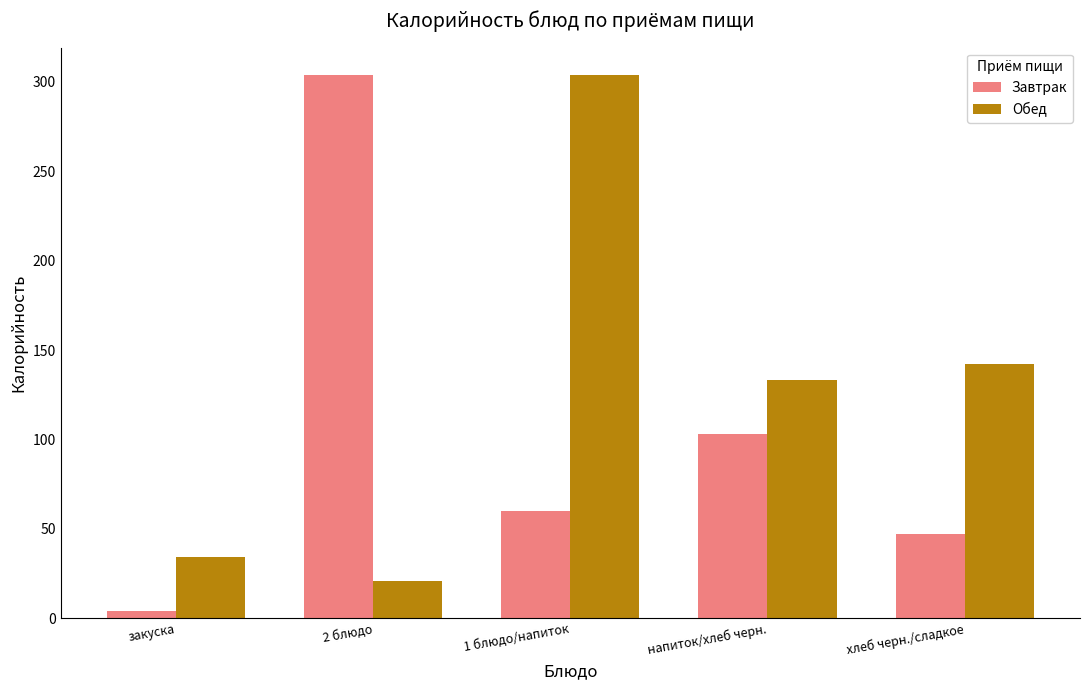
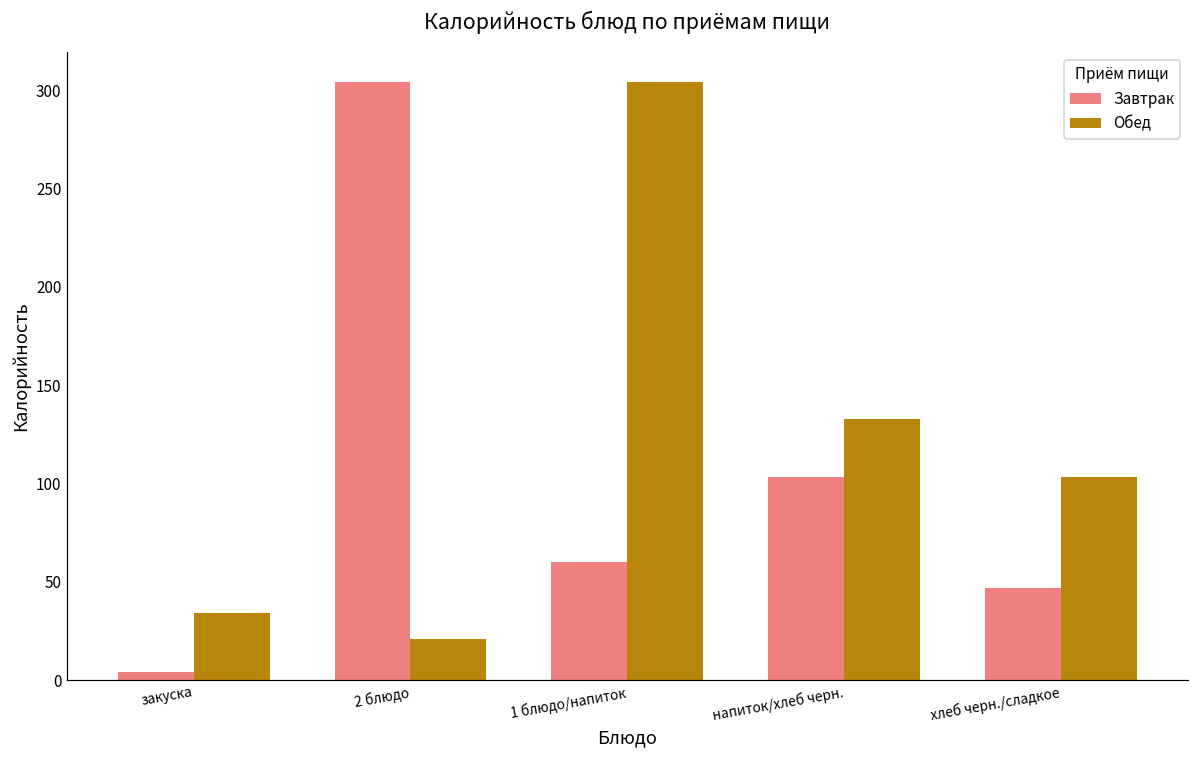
Обед, хлеб черн./сладкое: 142 -> 103
